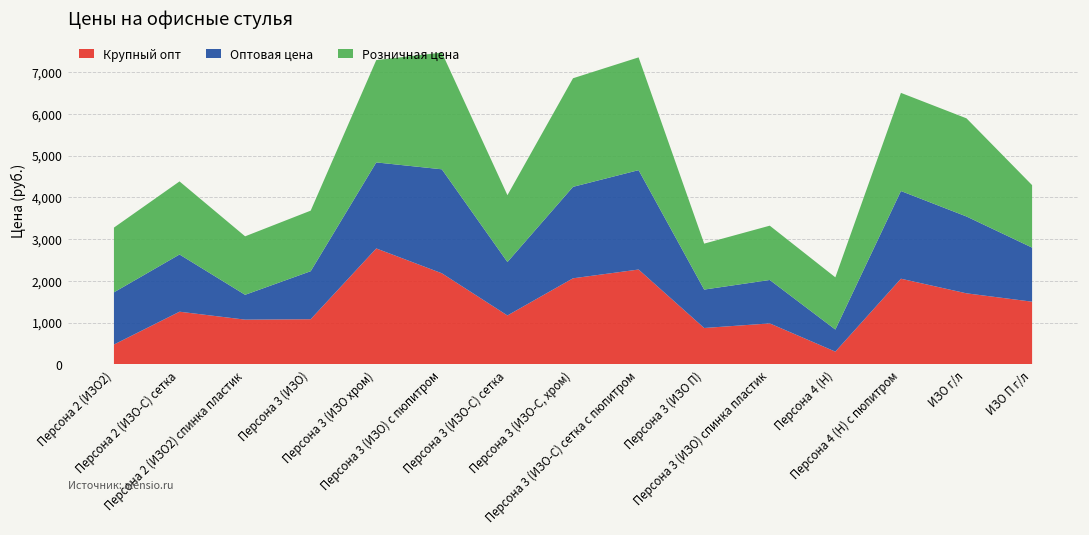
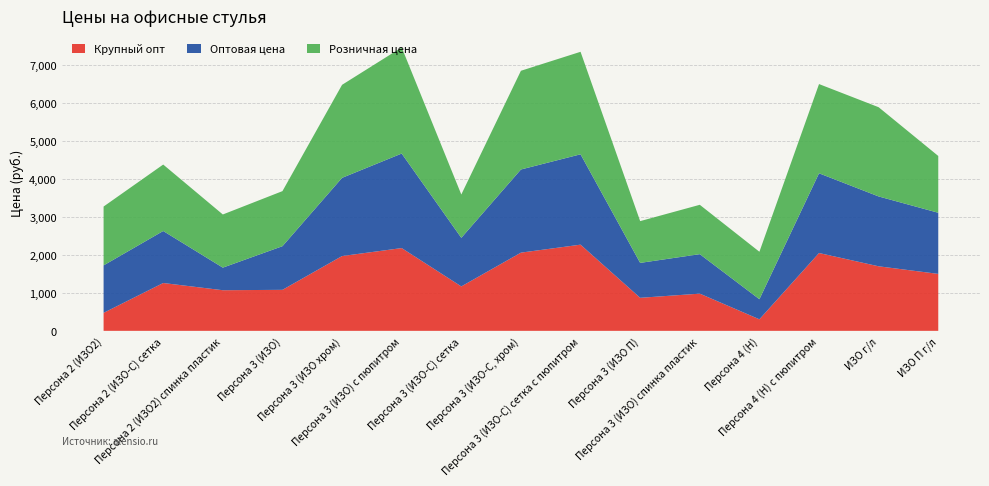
Крупный опт, Персона 3 (ИЗО хром): 2,800 -> 2,000
Розничная цена, Персона 3 (ИЗО-С) сетка: 1,600 -> 1,100
Оптовая цена, ИЗО П г/л: 1,300 -> 1,600
